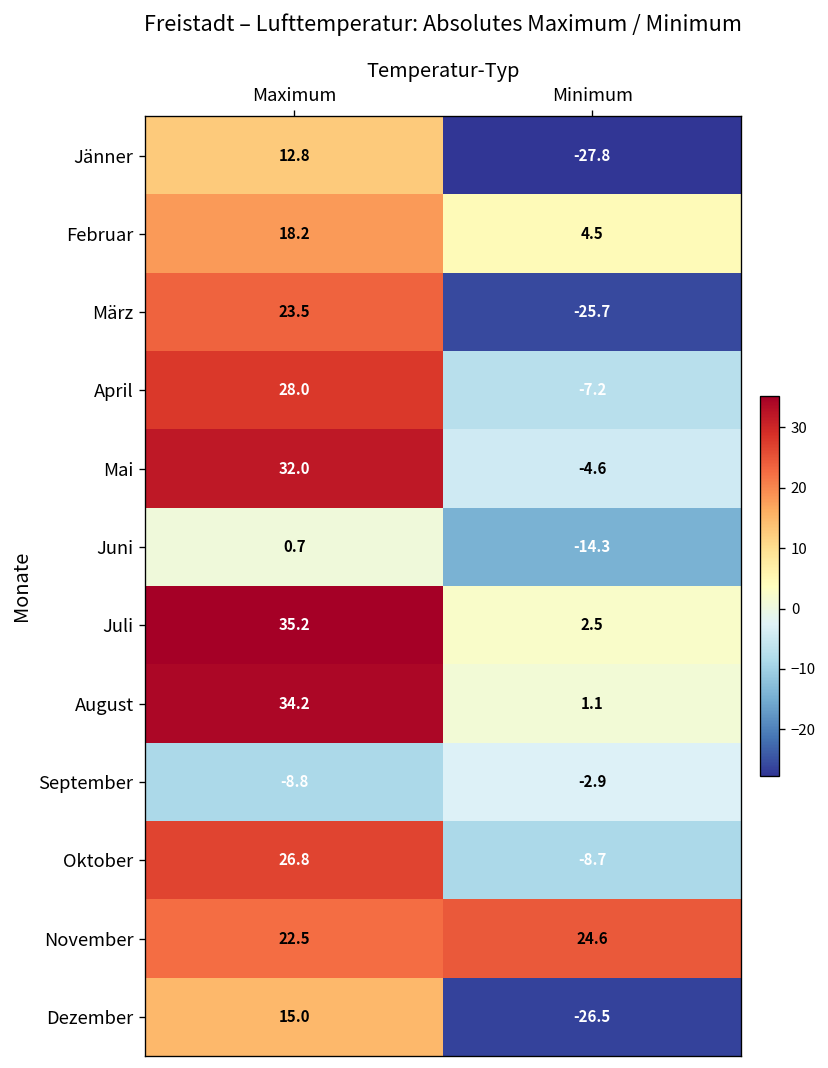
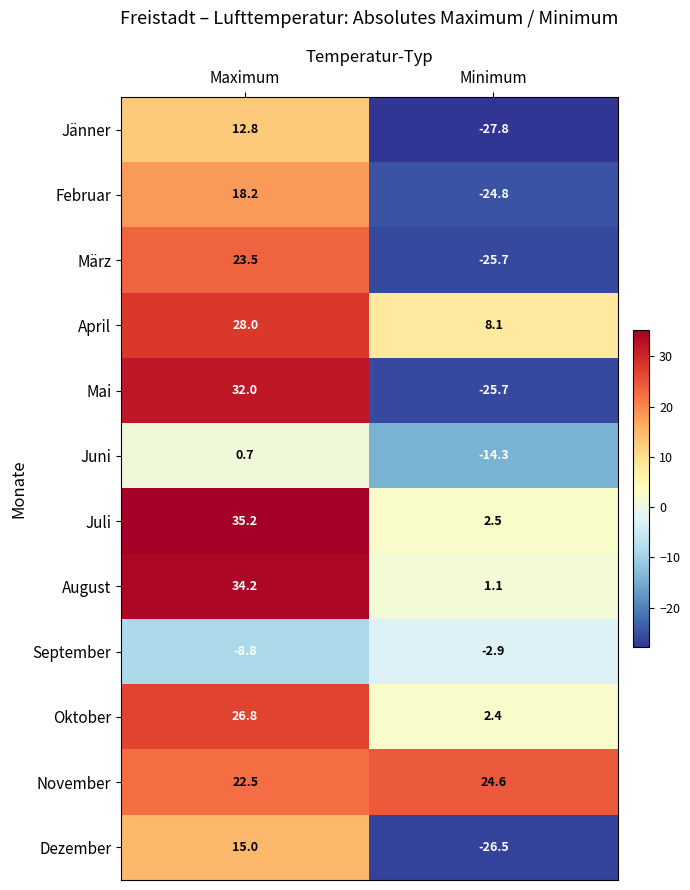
Februar, Minimum: 4.5 -> -24.8
April, Minimum: -7.2 -> 8.1
Mai, Minimum: -4.6 -> -25.7
Oktober, Minimum: -8.7 -> 2.4
